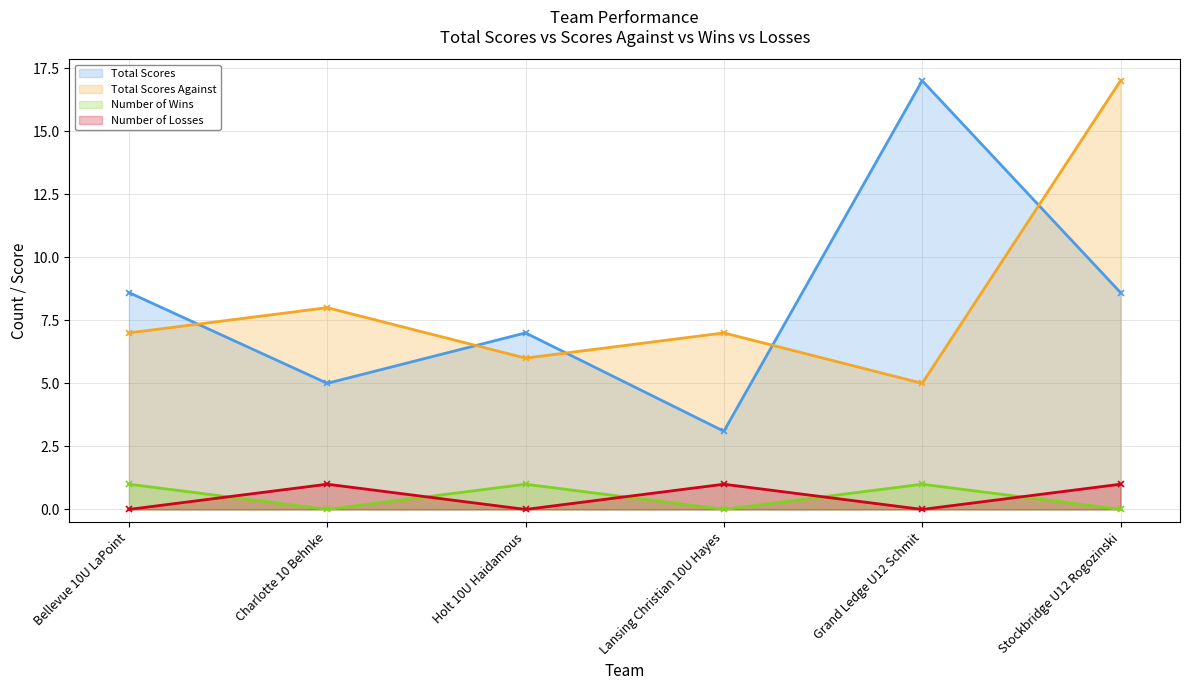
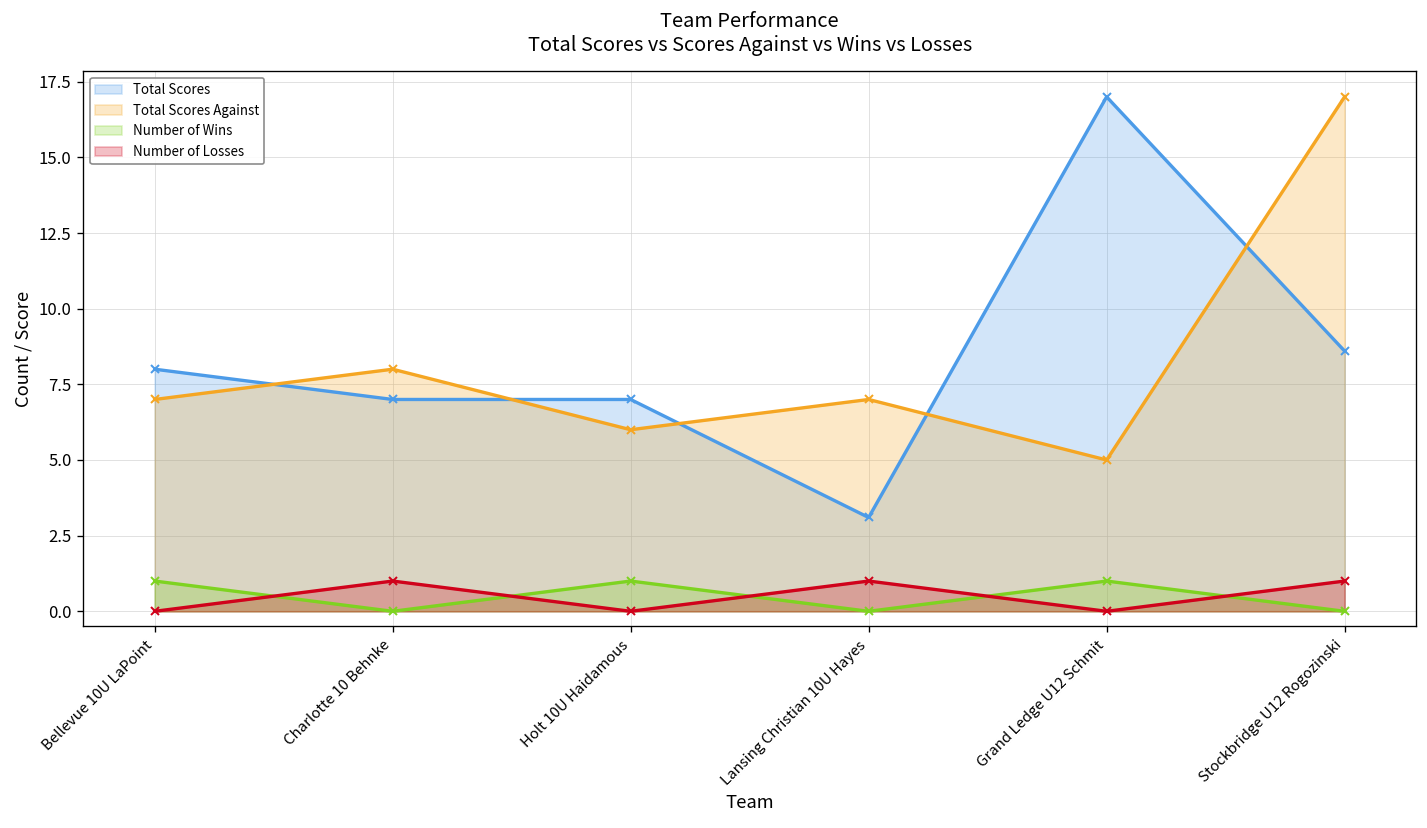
Total Scores, Bellevue 10U LaPoint: 8.6 -> 8.0
Total Scores, Charlotte 10 Behnke: 5 -> 7
